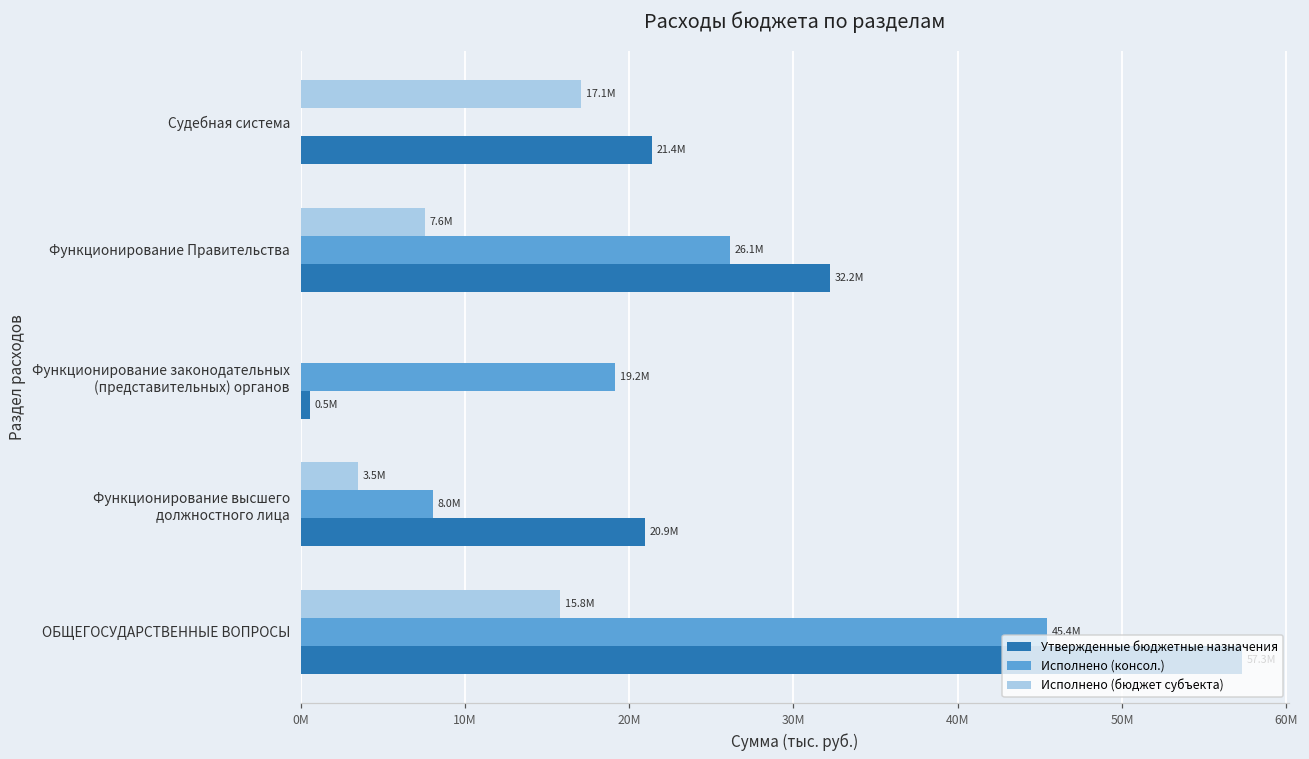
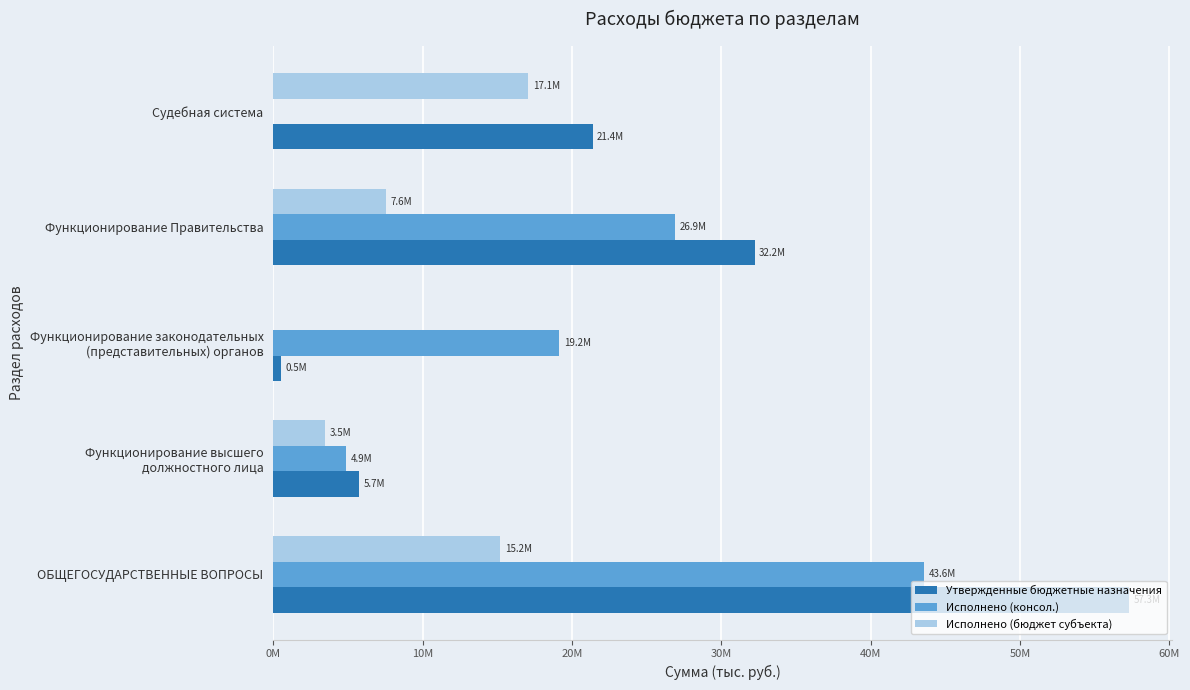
Исполнено (консол.), Функционирование Правительства: 26.1M -> 26.9M
Исполнено (консол.), Функционирование высшего должностного лица: 8.0M -> 4.9M
Утвержденные бюджетные назначения, Функционирование высшего должностного лица: 20.9M -> 5.7M
Исполнено (бюджет субъекта), ОБЩЕГОСУДАРСТВЕННЫЕ ВОПРОСЫ: 15.8M -> 15.2M
Исполнено (консол.), ОБЩЕГОСУДАРСТВЕННЫЕ ВОПРОСЫ: 45.4M -> 43.6M
